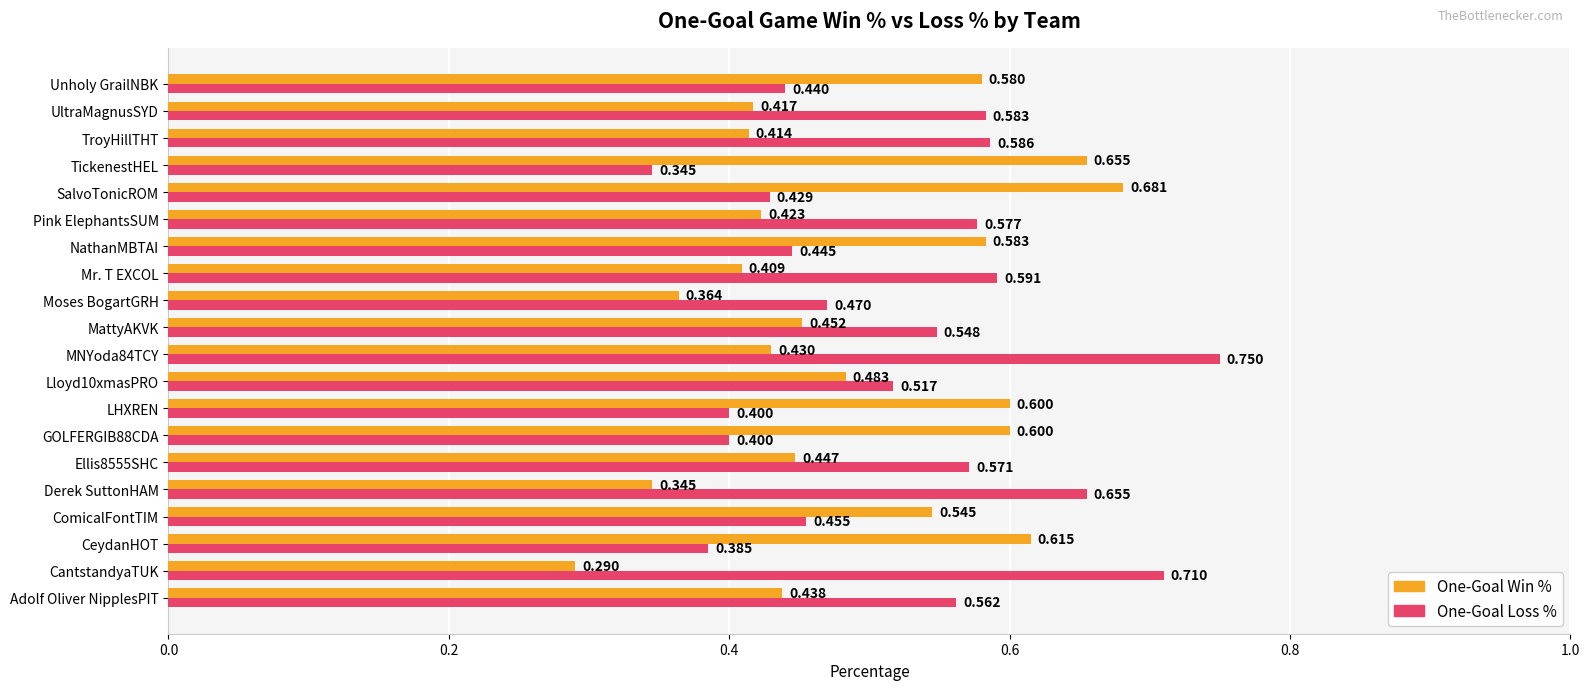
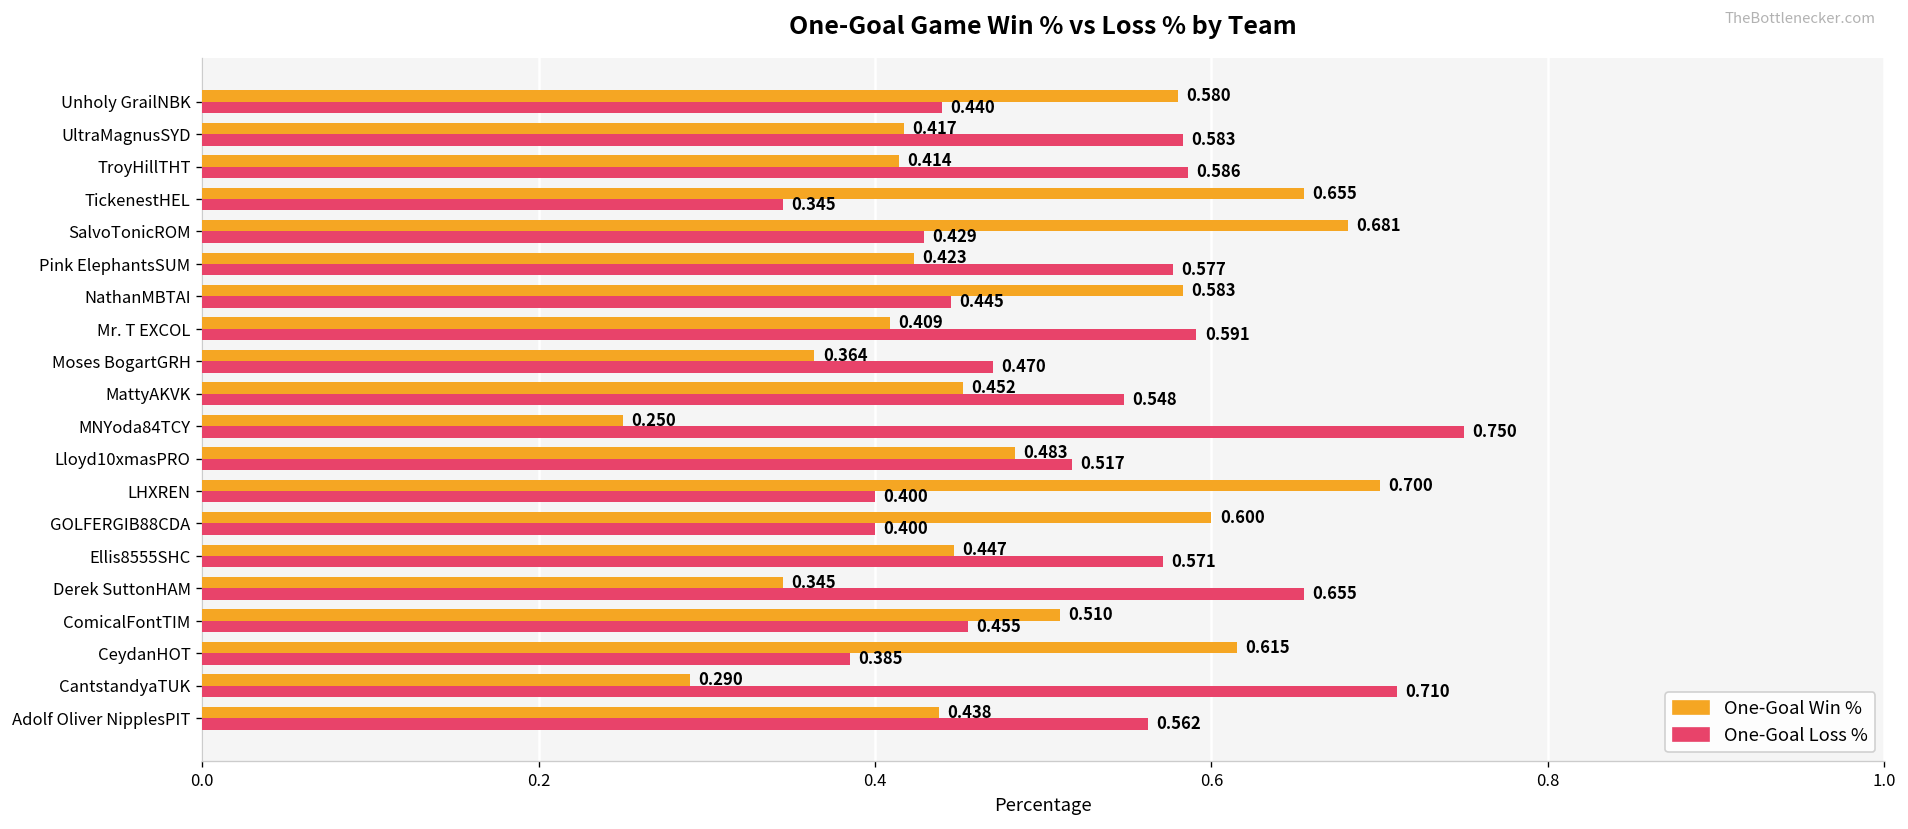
One-Goal Win %, MNYoda84TCY: 0.430 -> 0.250
One-Goal Win %, LHXREN: 0.600 -> 0.700
One-Goal Win %, ComicalFontTIM: 0.545 -> 0.510
